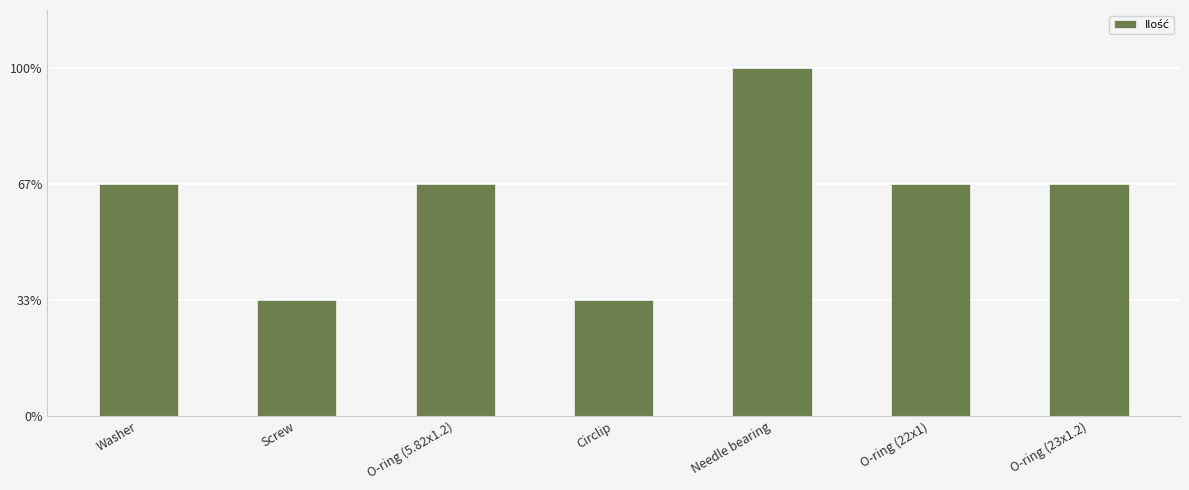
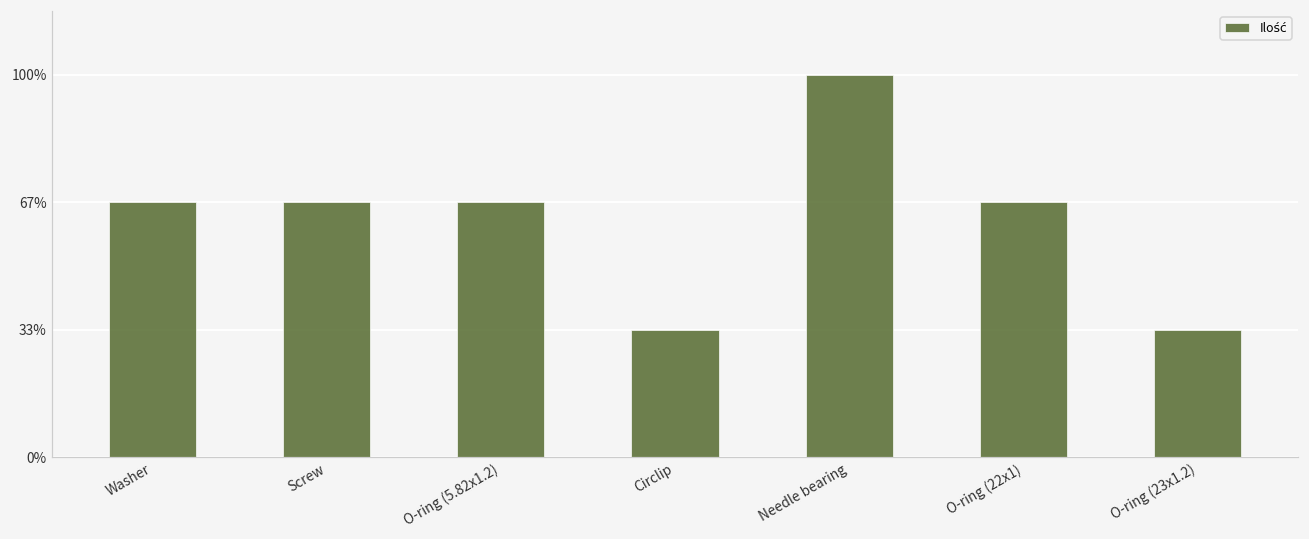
Screw: 33% -> 67%
O-ring (23x1.2): 67% -> 33%
